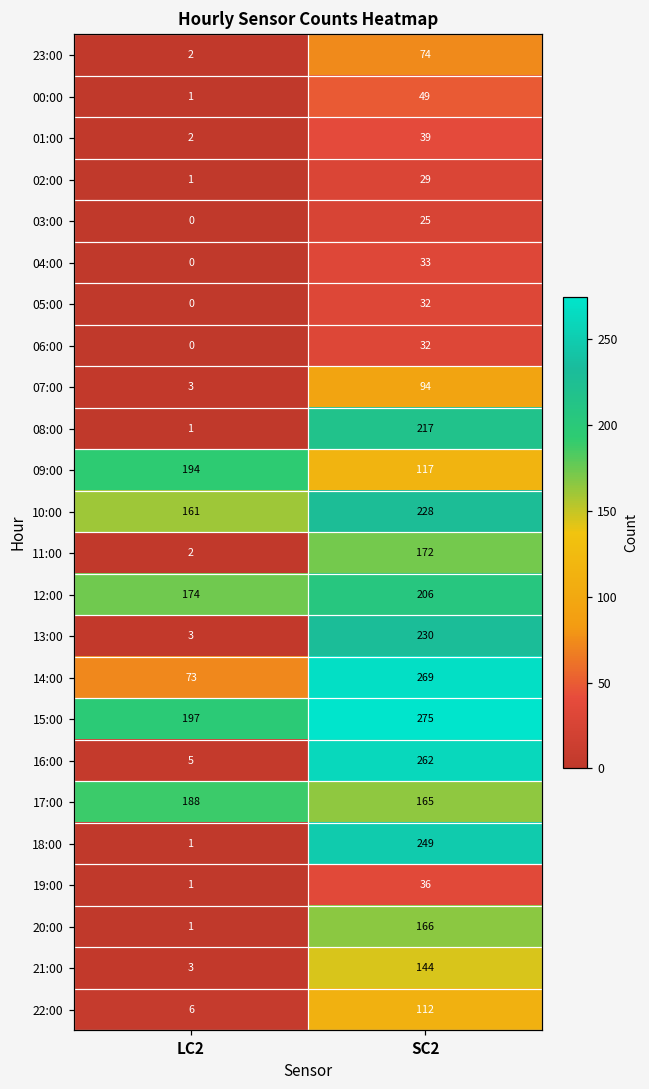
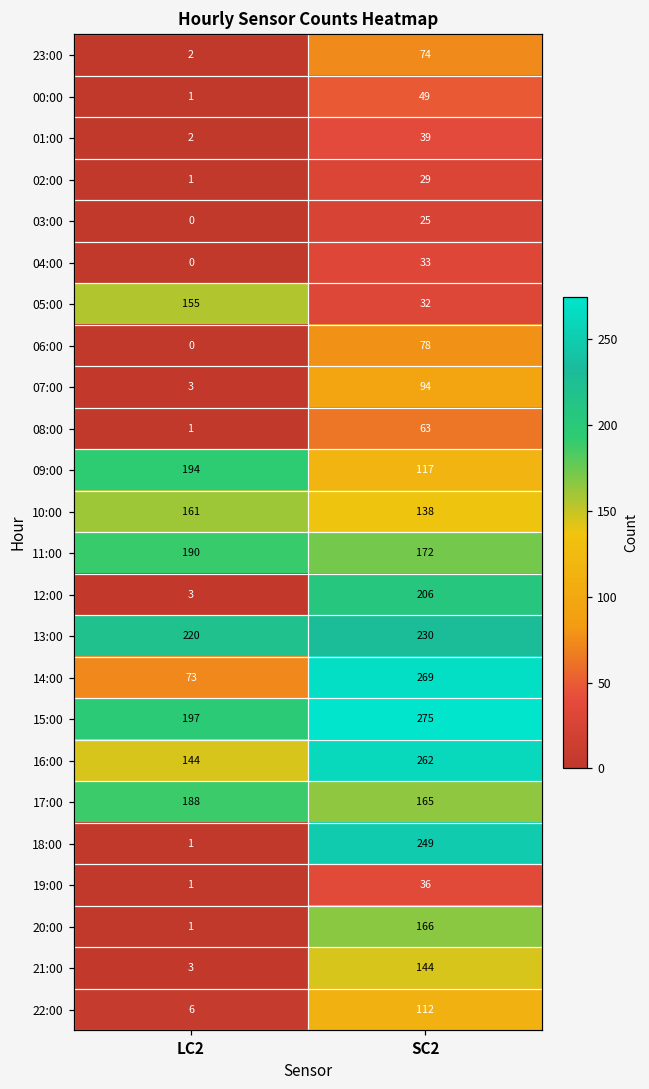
05:00, LC2: 0 -> 155
06:00, SC2: 32 -> 78
08:00, SC2: 217 -> 63
10:00, SC2: 228 -> 138
11:00, LC2: 2 -> 190
12:00, LC2: 174 -> 3
13:00, LC2: 3 -> 220
16:00, LC2: 5 -> 144
